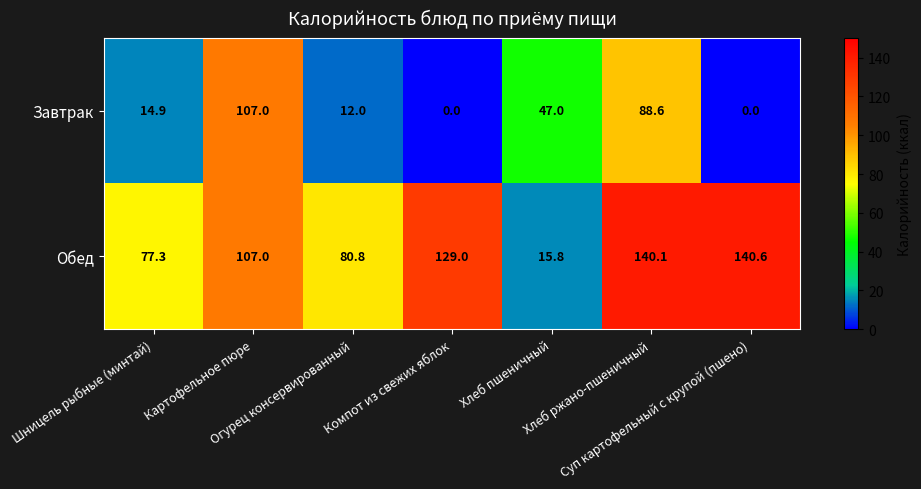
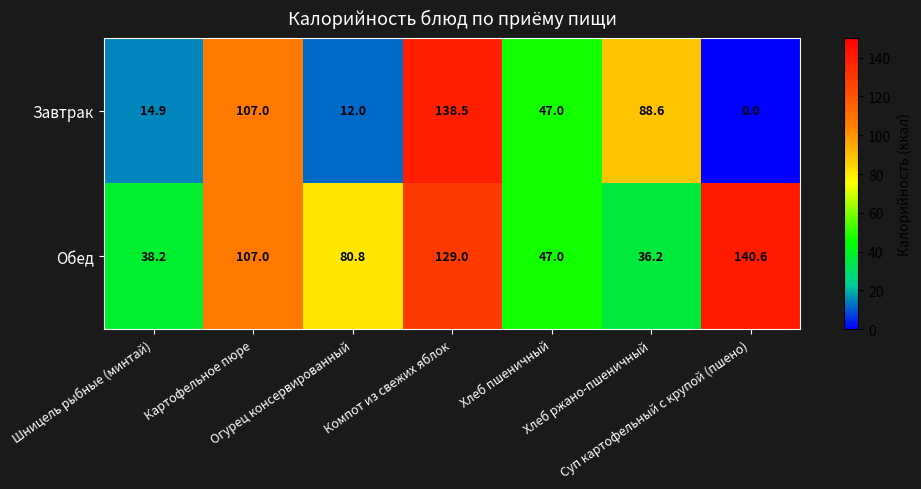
Завтрак, Компот из свежих яблок: 0.0 -> 138.5
Обед, Шницель рыбные (минтай): 77.3 -> 38.2
Обед, Хлеб пшеничный: 15.8 -> 47.0
Обед, Хлеб ржано-пшеничный: 140.1 -> 36.2
